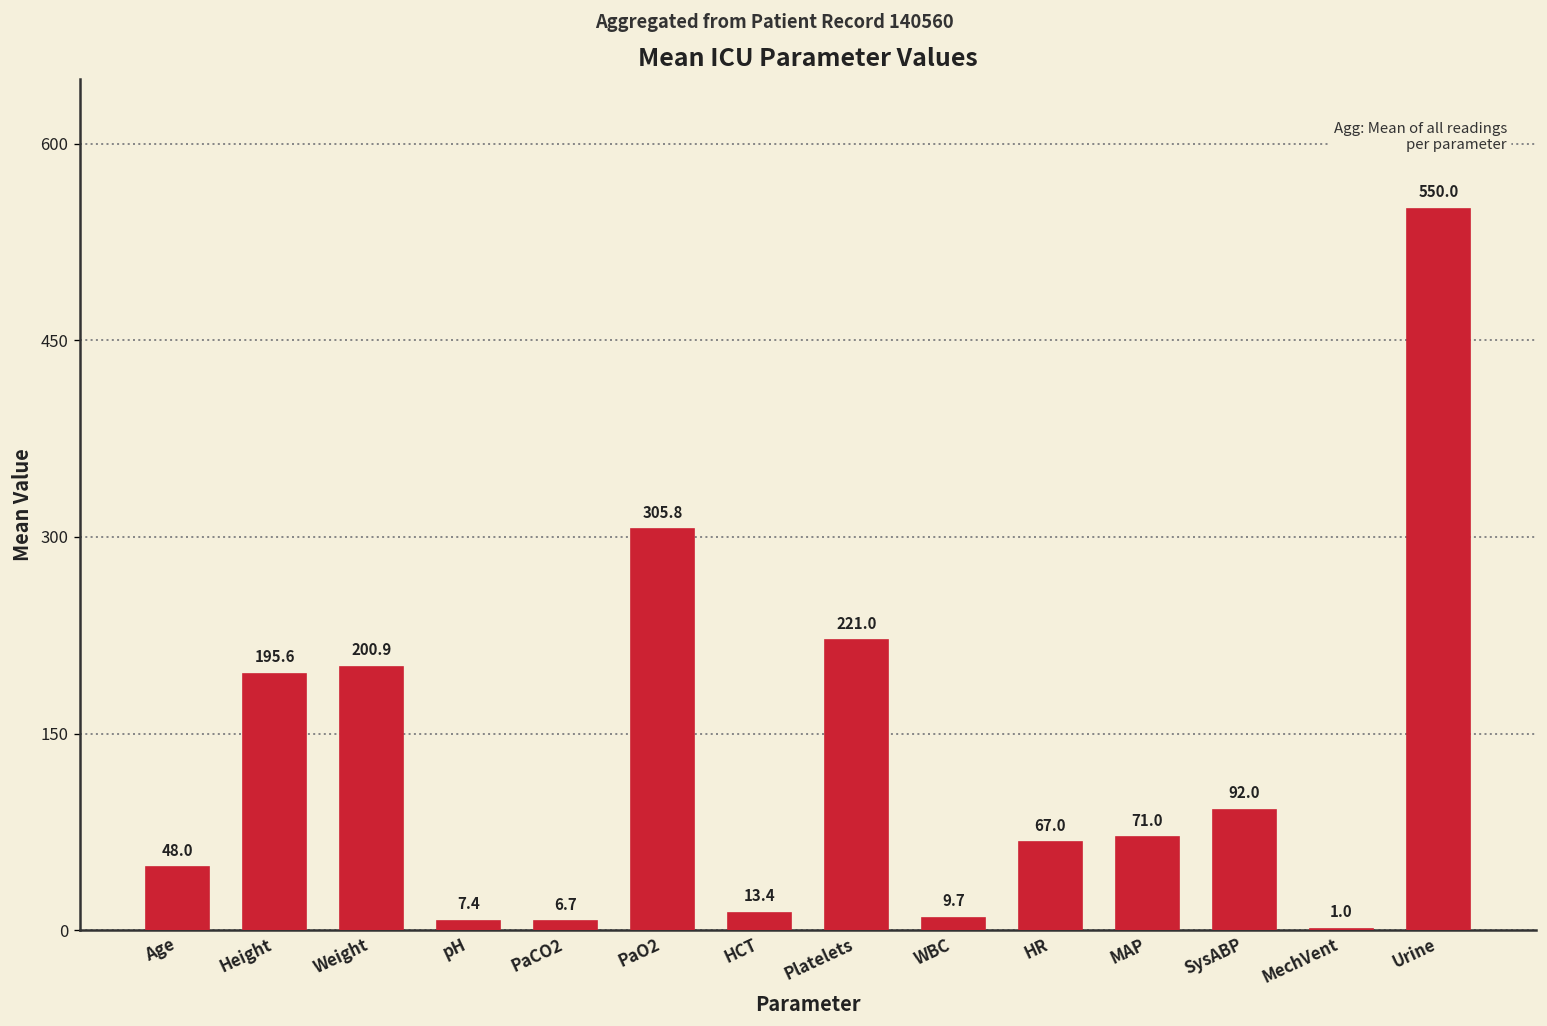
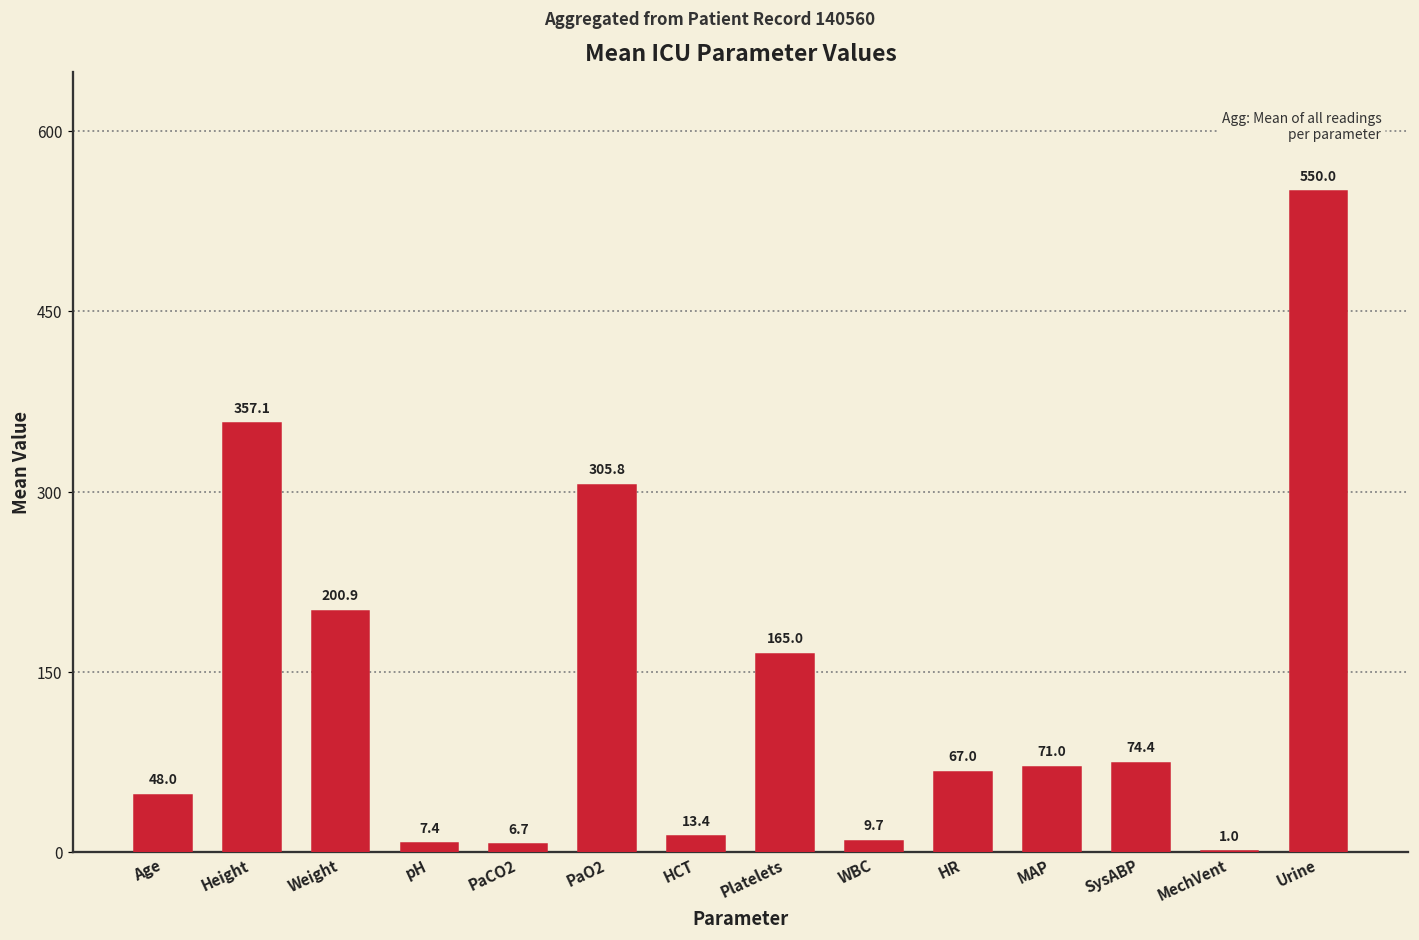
Height: 195.6 -> 357.1
Platelets: 221.0 -> 165.0
SysABP: 92.0 -> 74.4
